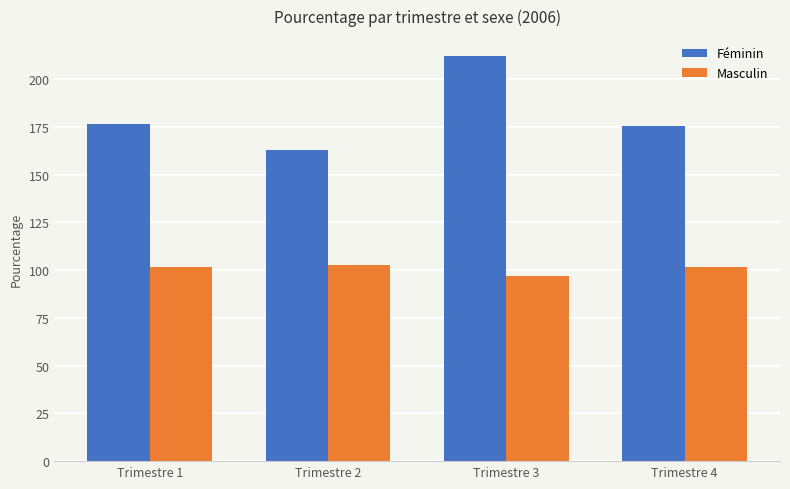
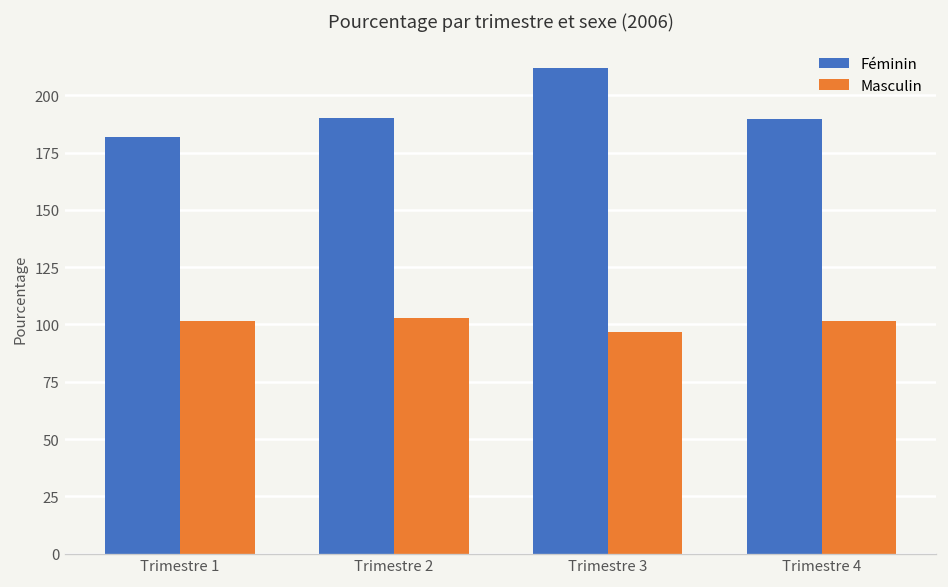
Féminin, Trimestre 1: 177 -> 182
Féminin, Trimestre 2: 163 -> 190
Féminin, Trimestre 4: 175 -> 190
